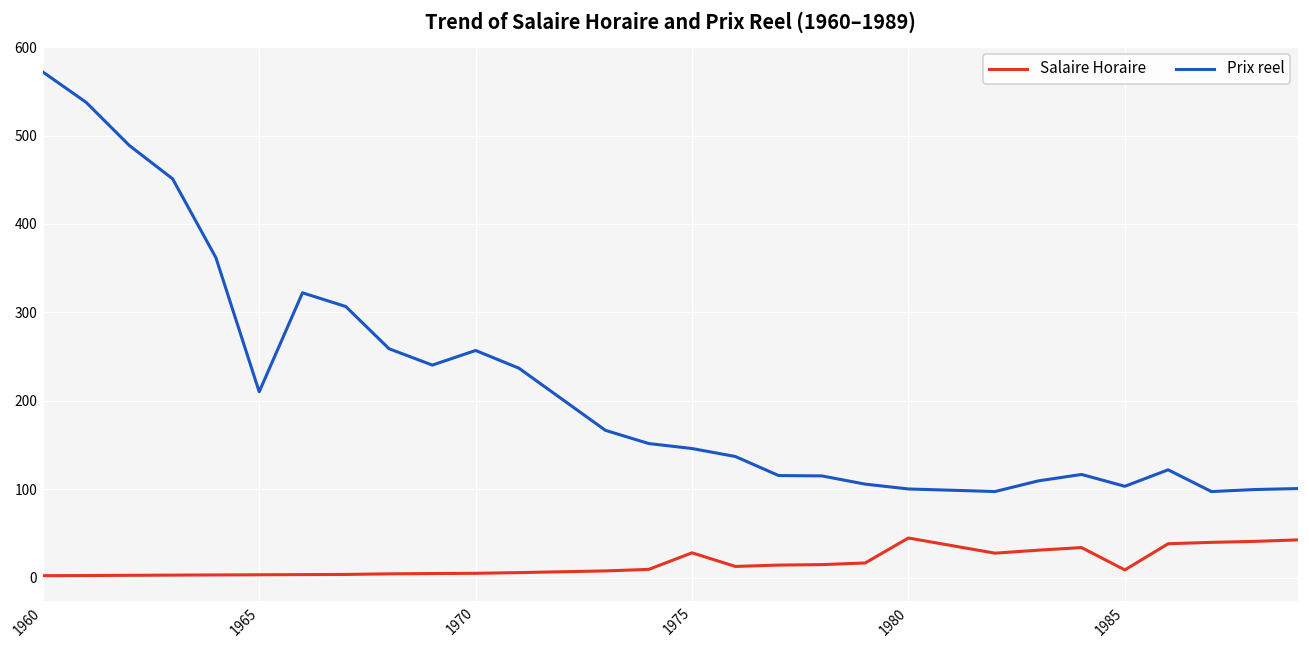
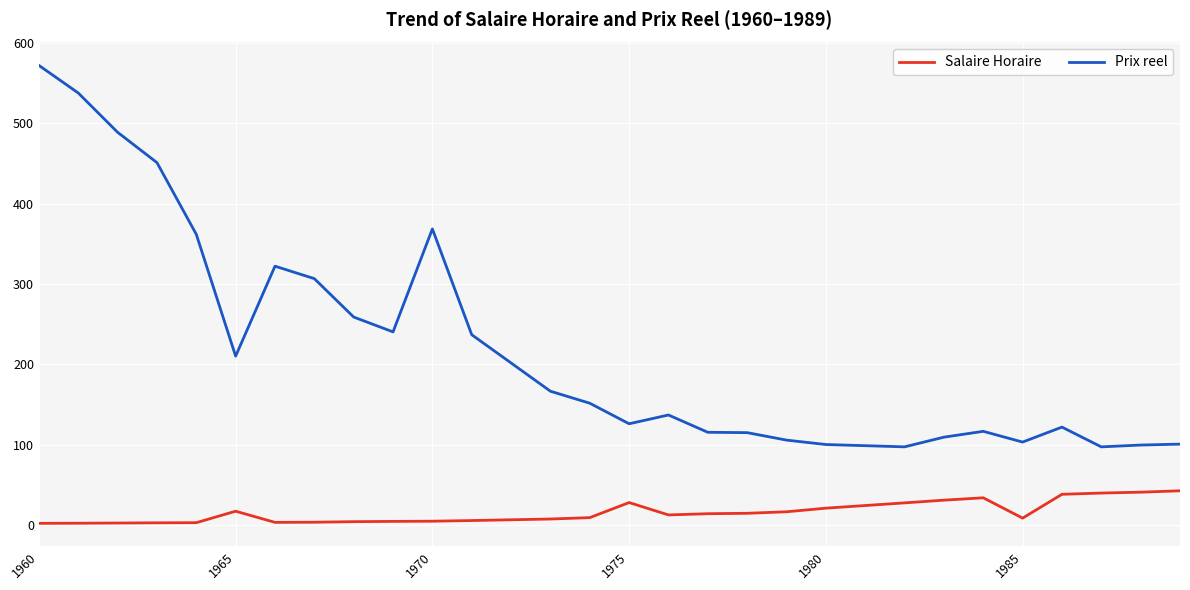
Salaire Horaire, 1965: 0 -> 20
Prix reel, 1970: 260 -> 370
Prix reel, 1975: 150 -> 130
Salaire Horaire, 1980: 40 -> 20
